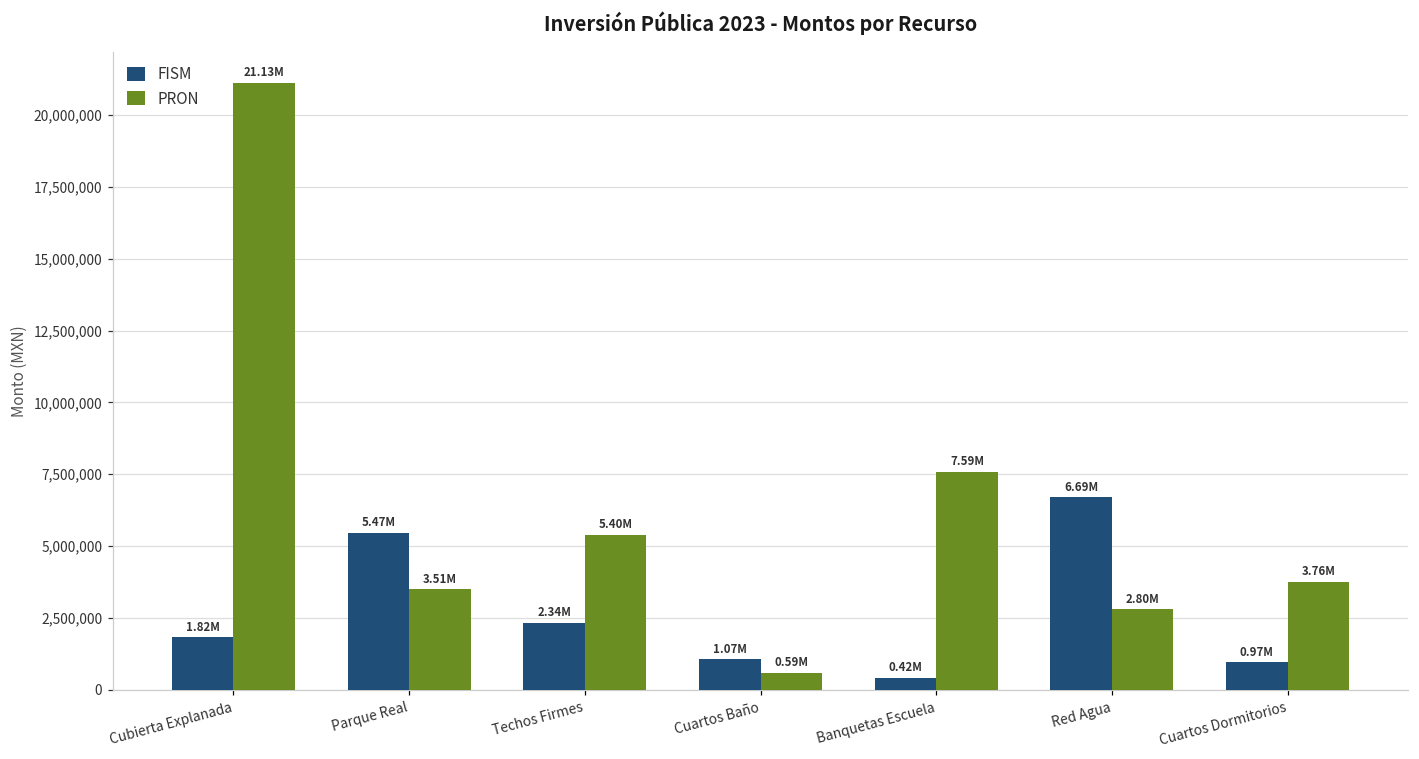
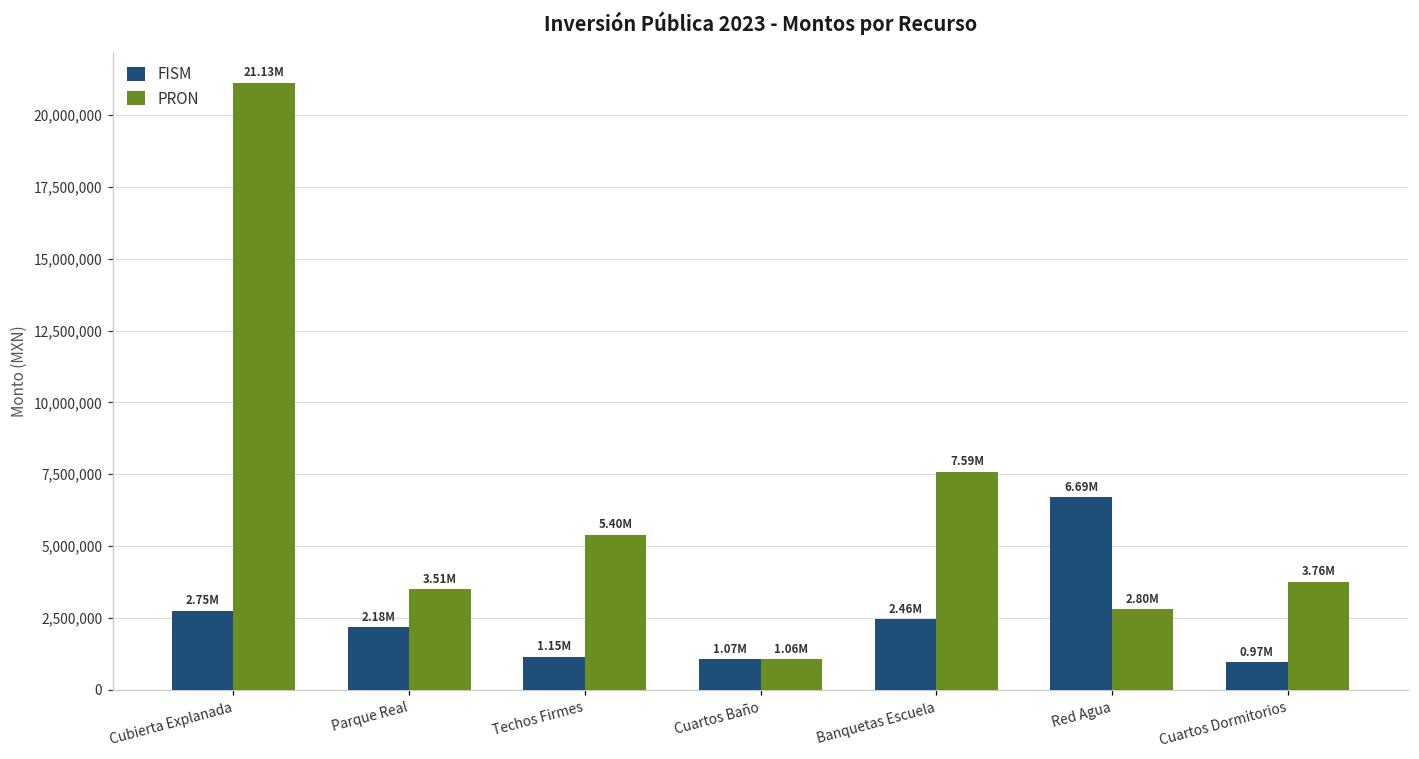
FISM, Cubierta Explanada: 1.82M -> 2.75M
FISM, Parque Real: 5.47M -> 2.18M
FISM, Techos Firmes: 2.34M -> 1.15M
PRON, Cuartos Baño: 0.59M -> 1.06M
FISM, Banquetas Escuela: 0.42M -> 2.46M
